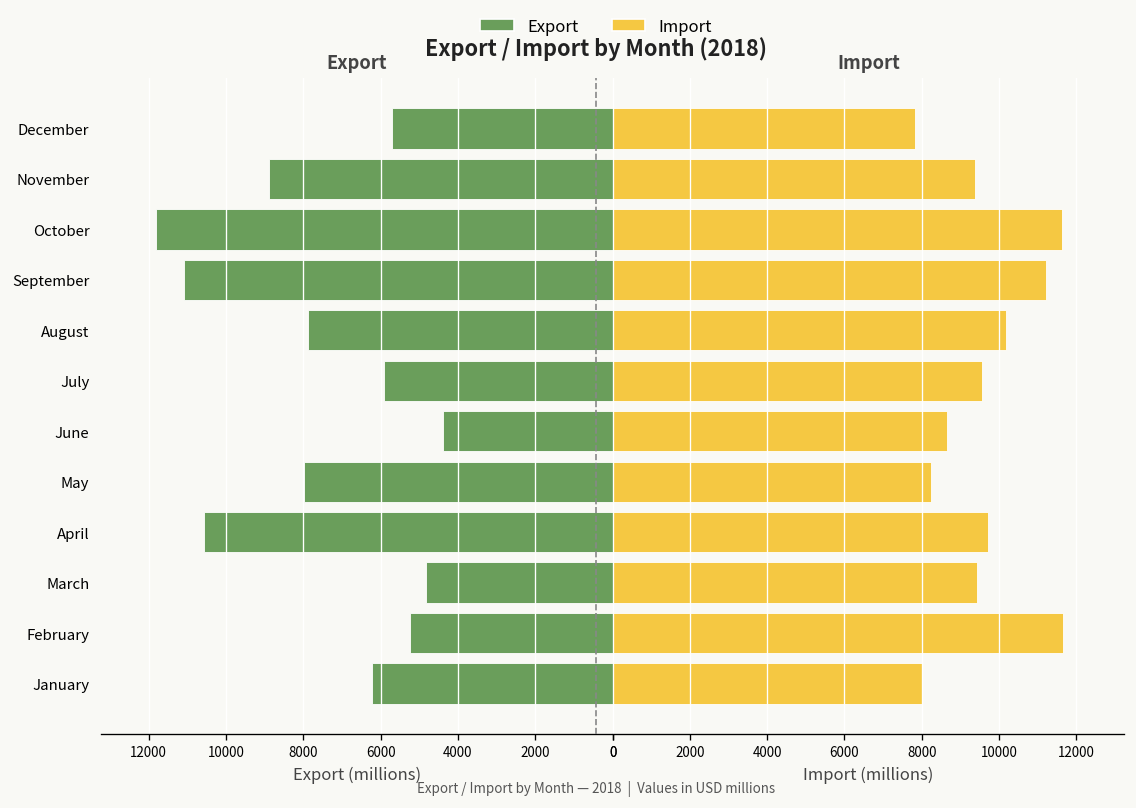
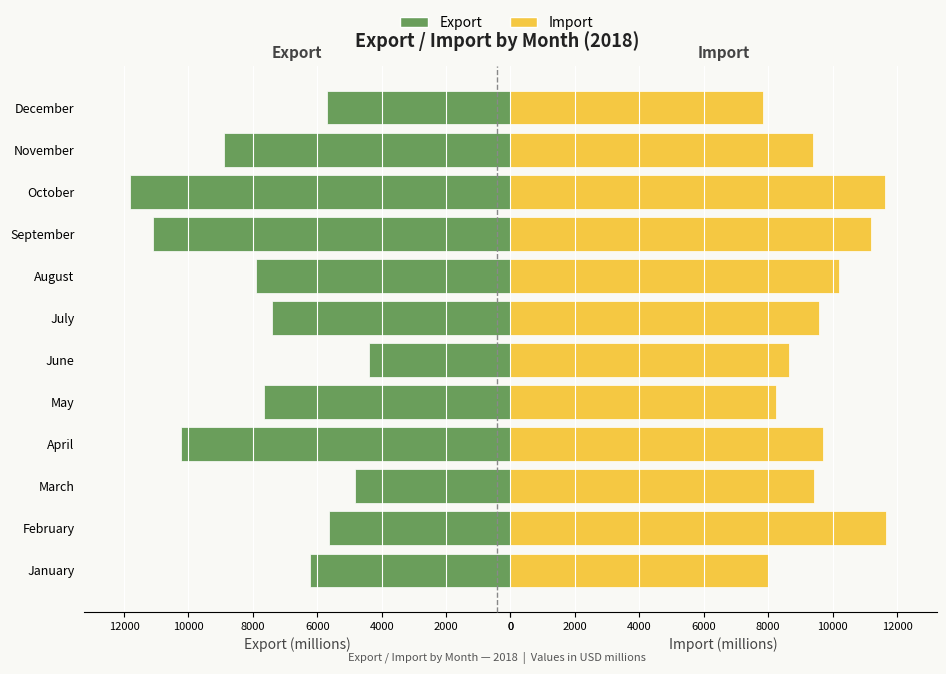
Export, July: 5900 -> 7400
Export, May: 8000 -> 7700
Export, April: 10600 -> 10200
Export, February: 5200 -> 5600
